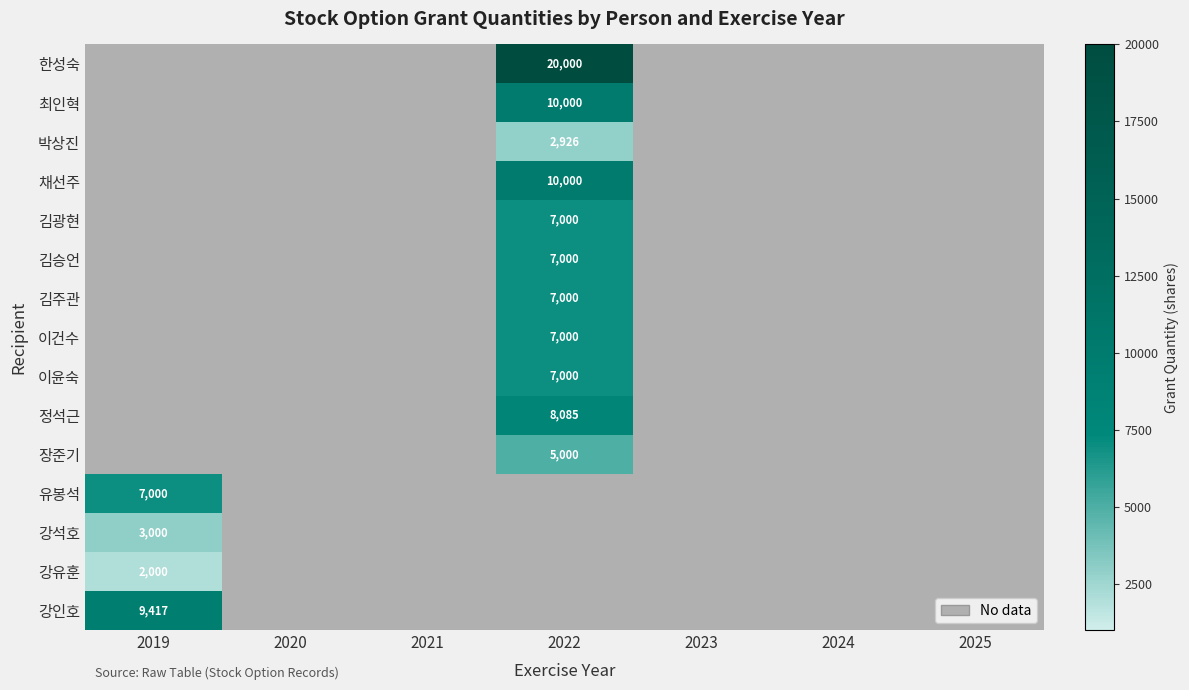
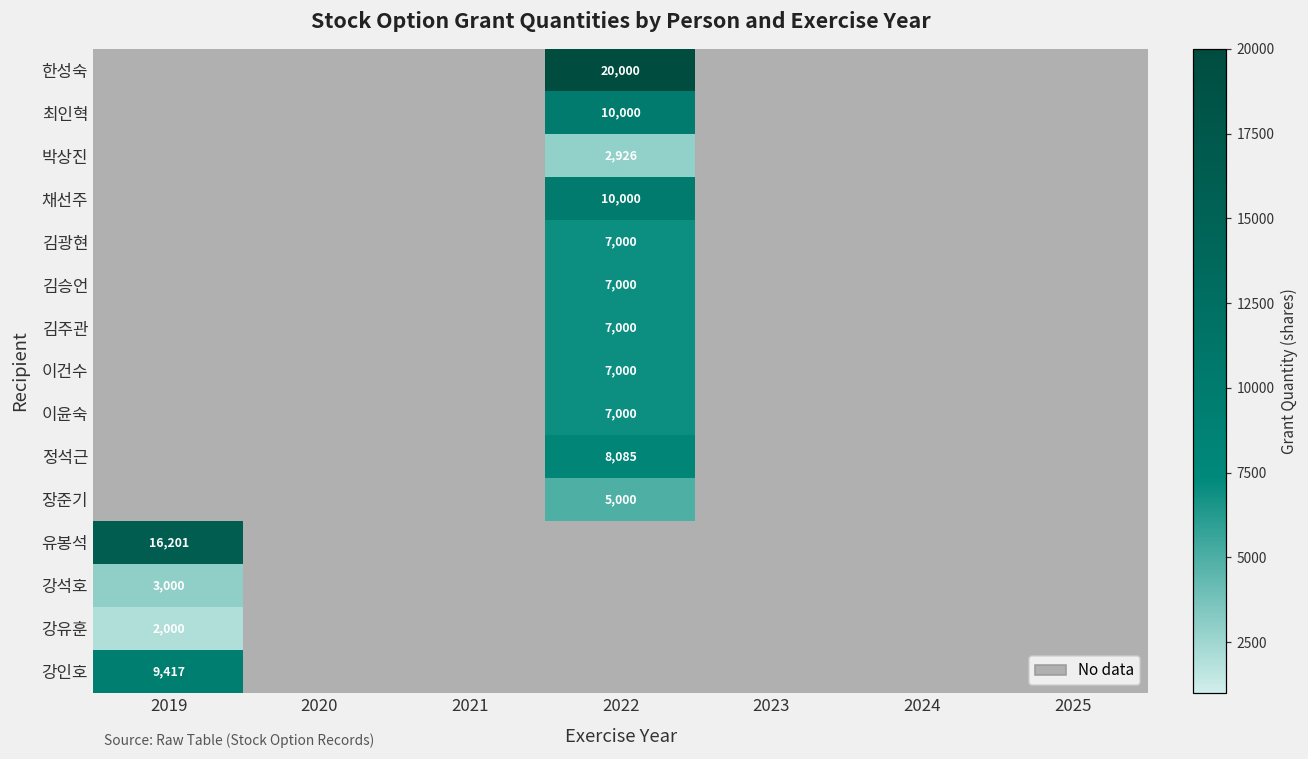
유봉석, 2019: 7,000 -> 16,201
